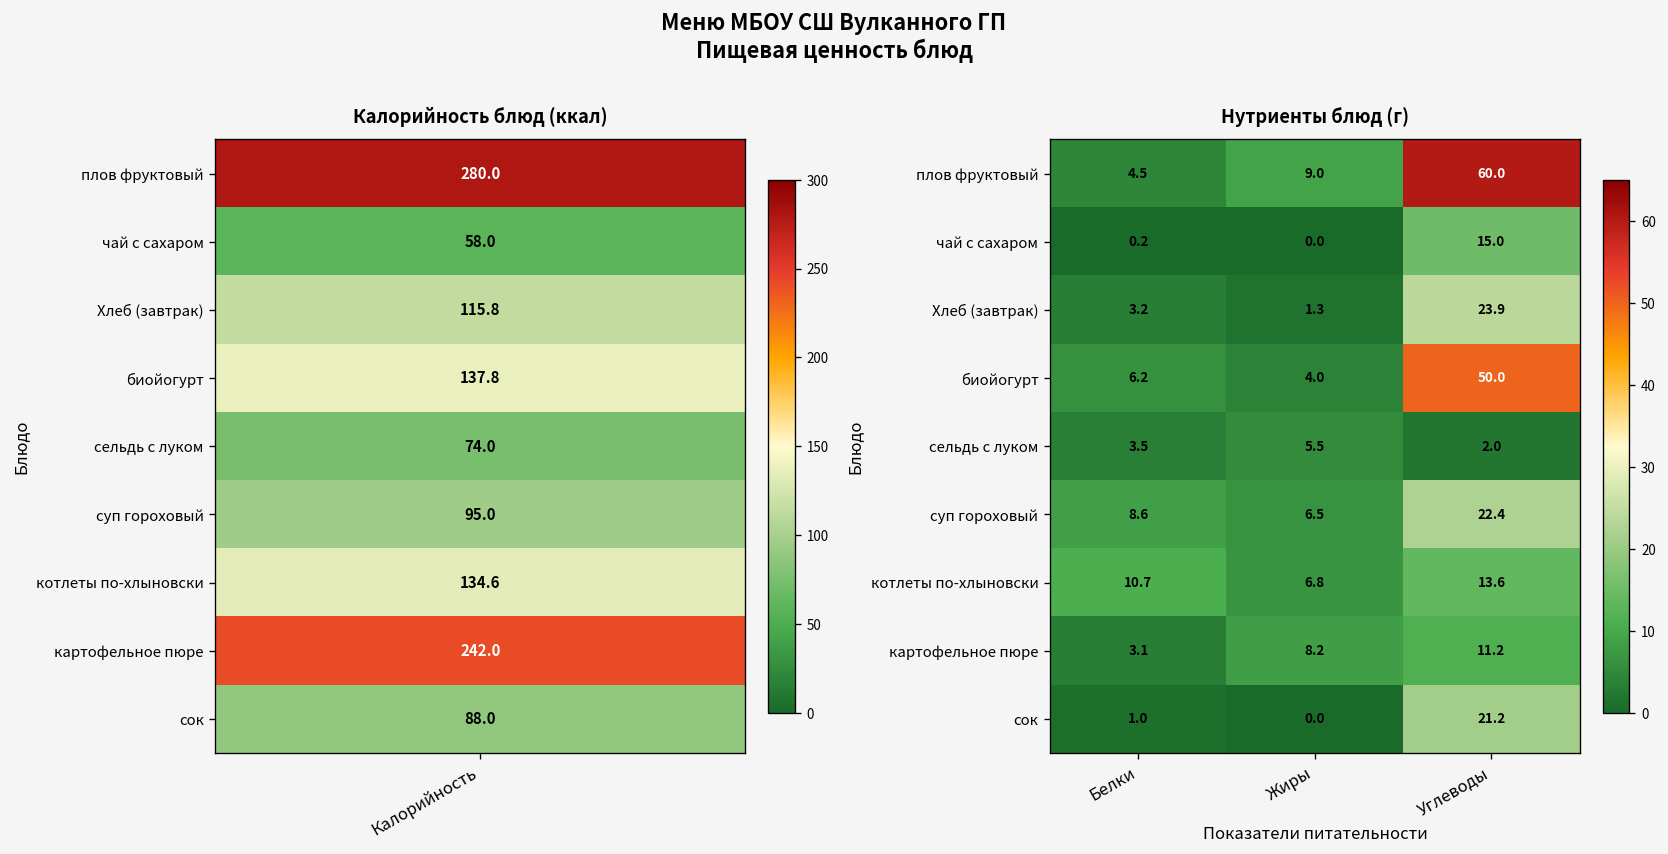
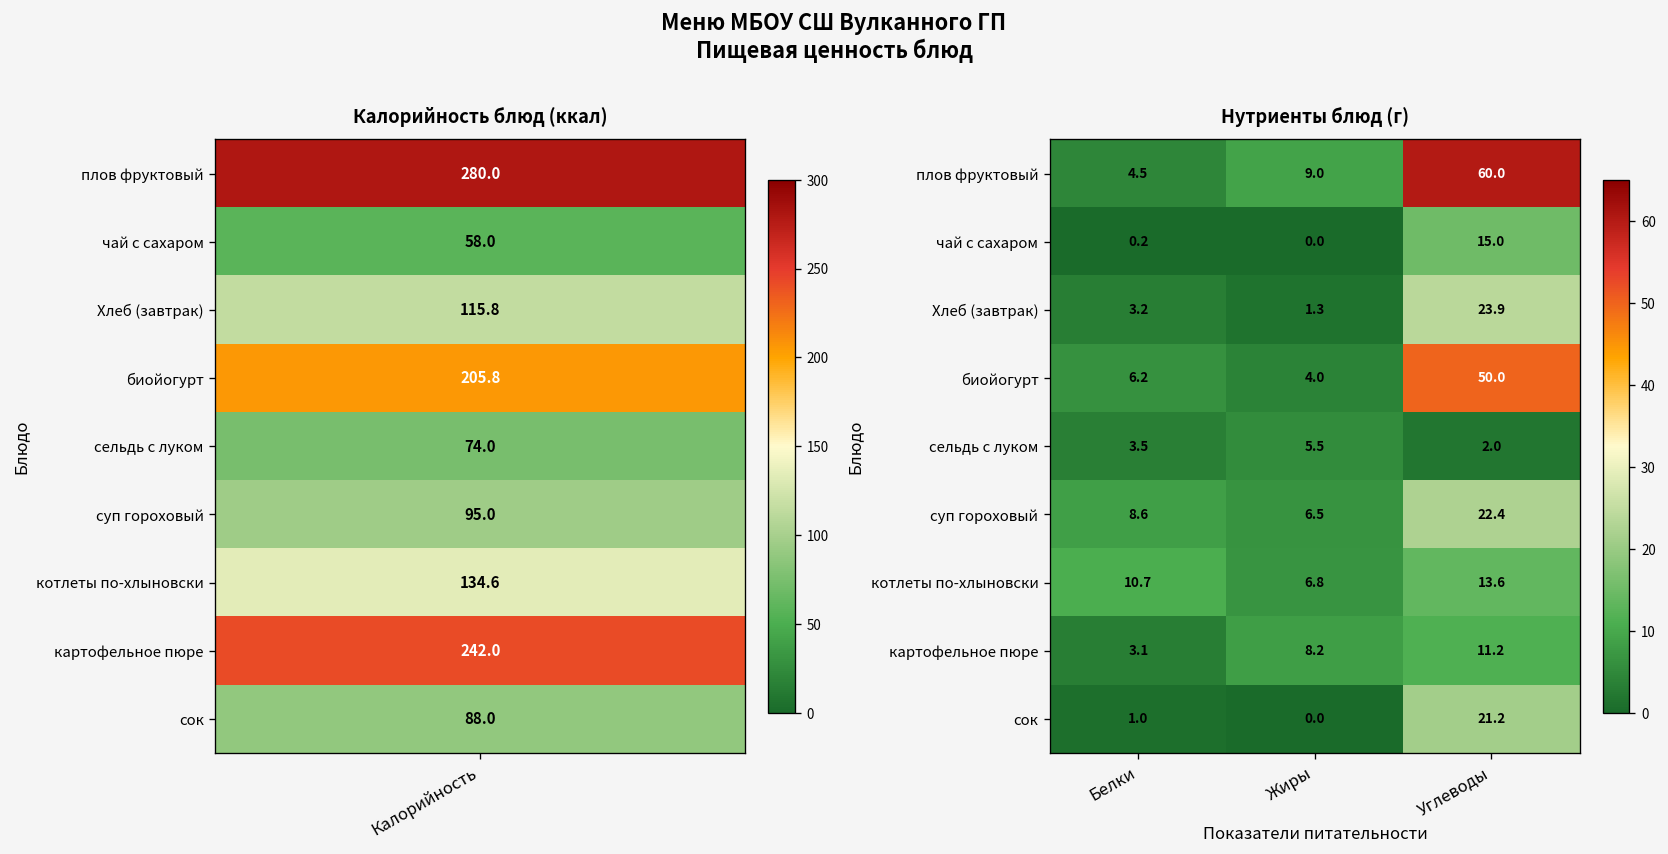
Калорийность блюд (ккал), биойогурт, Калорийность: 137.8 -> 205.8
